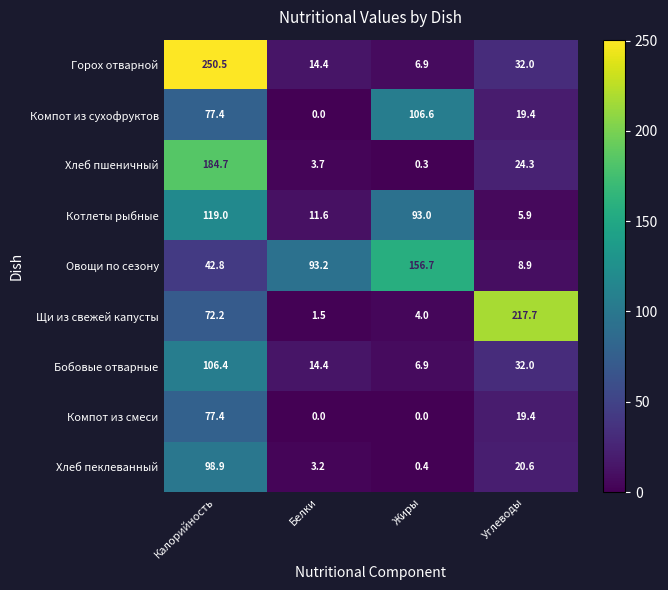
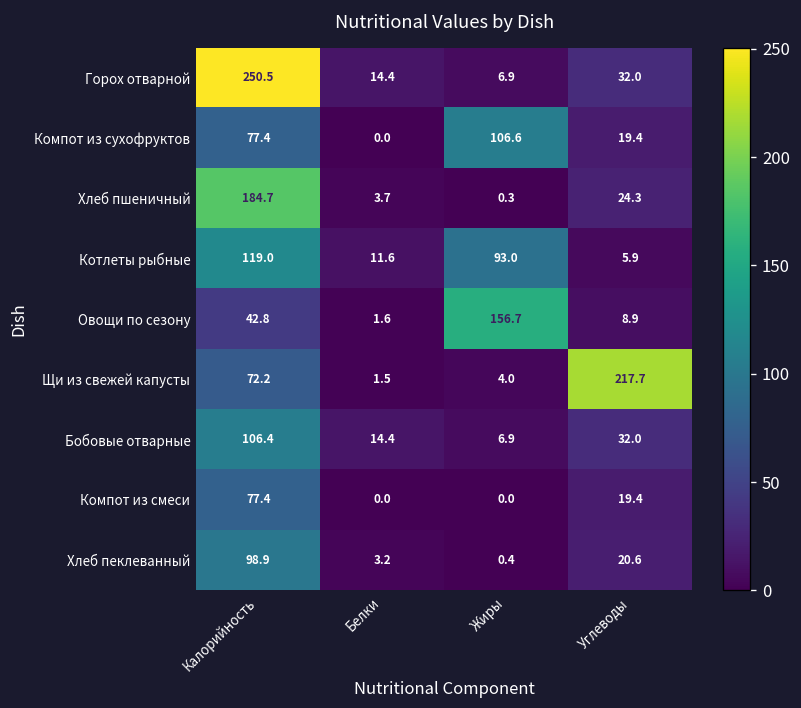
Овощи по сезону, Белки: 93.2 -> 1.6
